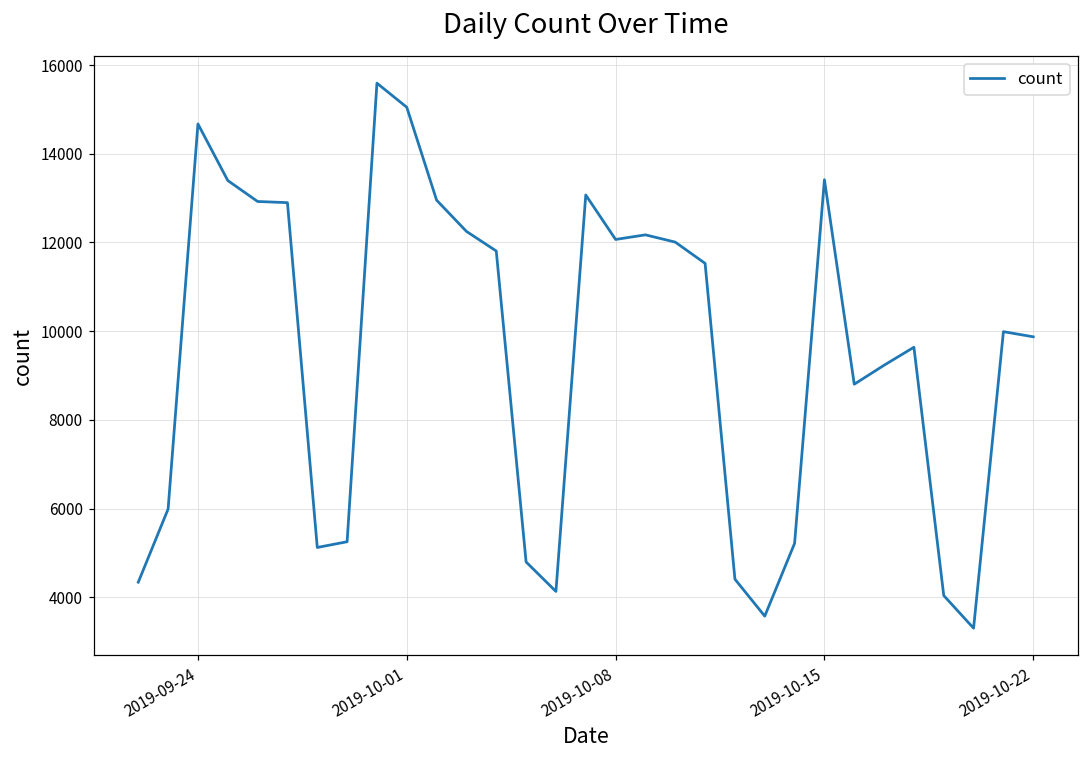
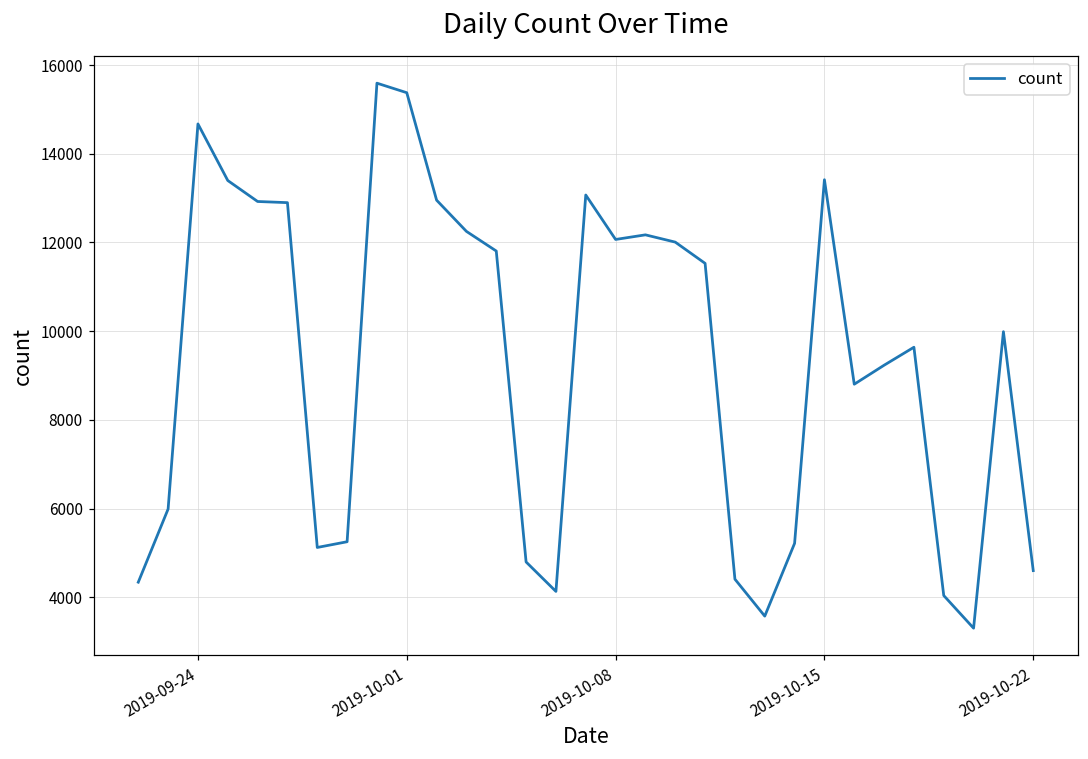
2019-10-01: 15000 -> 15400
2019-10-22: 9900 -> 4600
